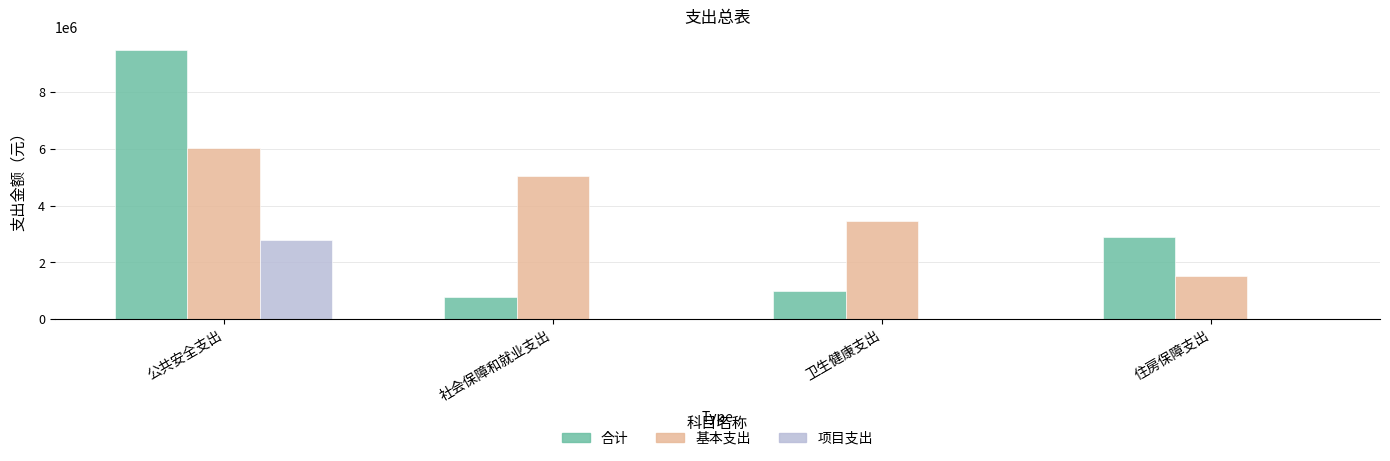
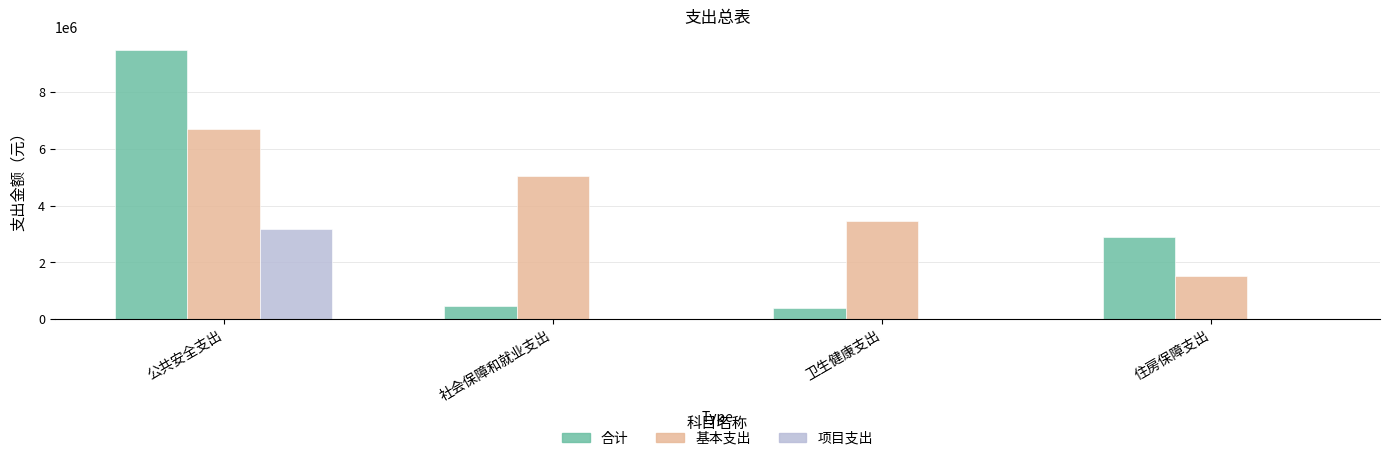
基本支出, 公共安全支出: 6000000 -> 6700000
项目支出, 公共安全支出: 2800000 -> 3200000
合计, 社会保障和就业支出: 800000 -> 400000
合计, 卫生健康支出: 1000000 -> 400000
